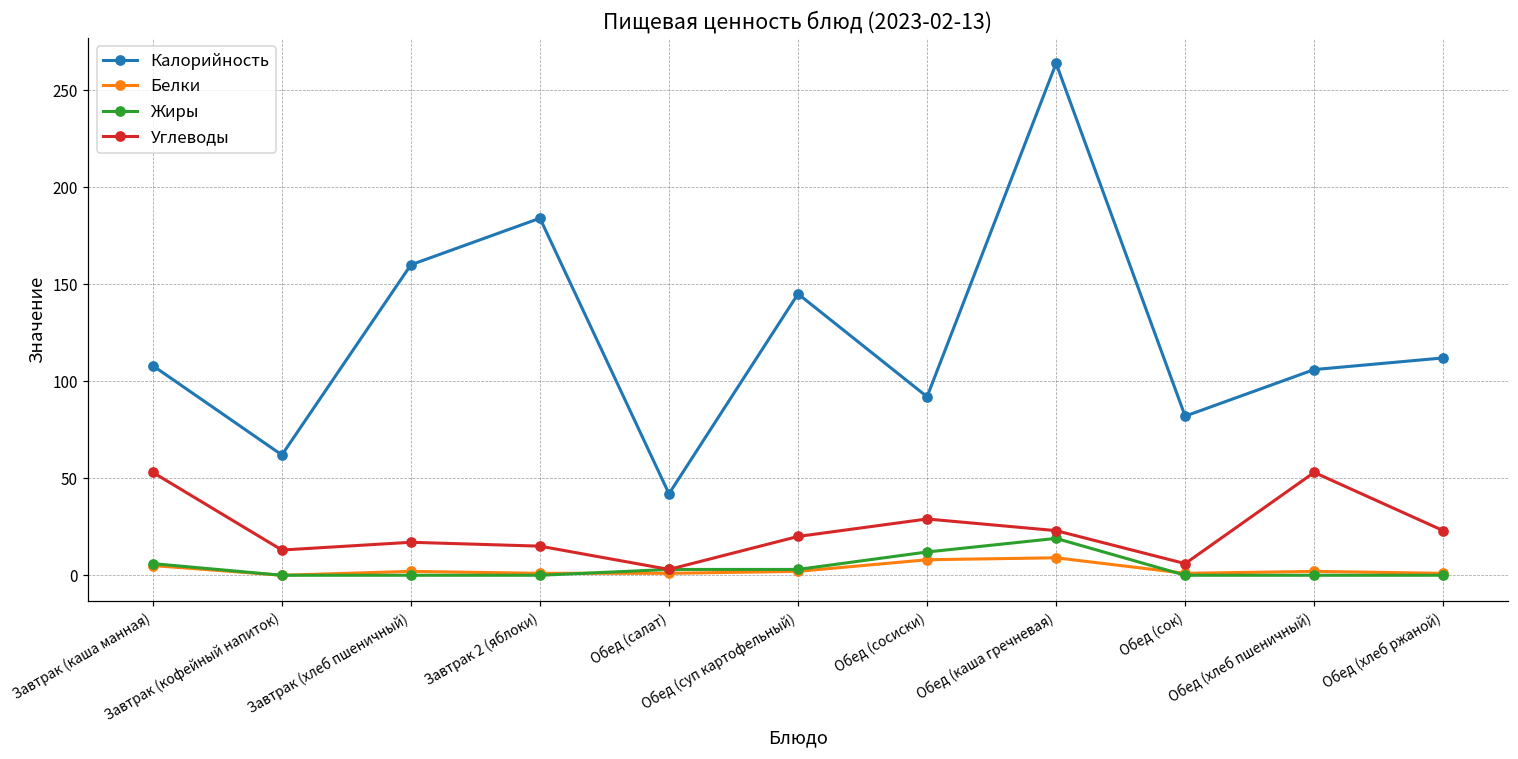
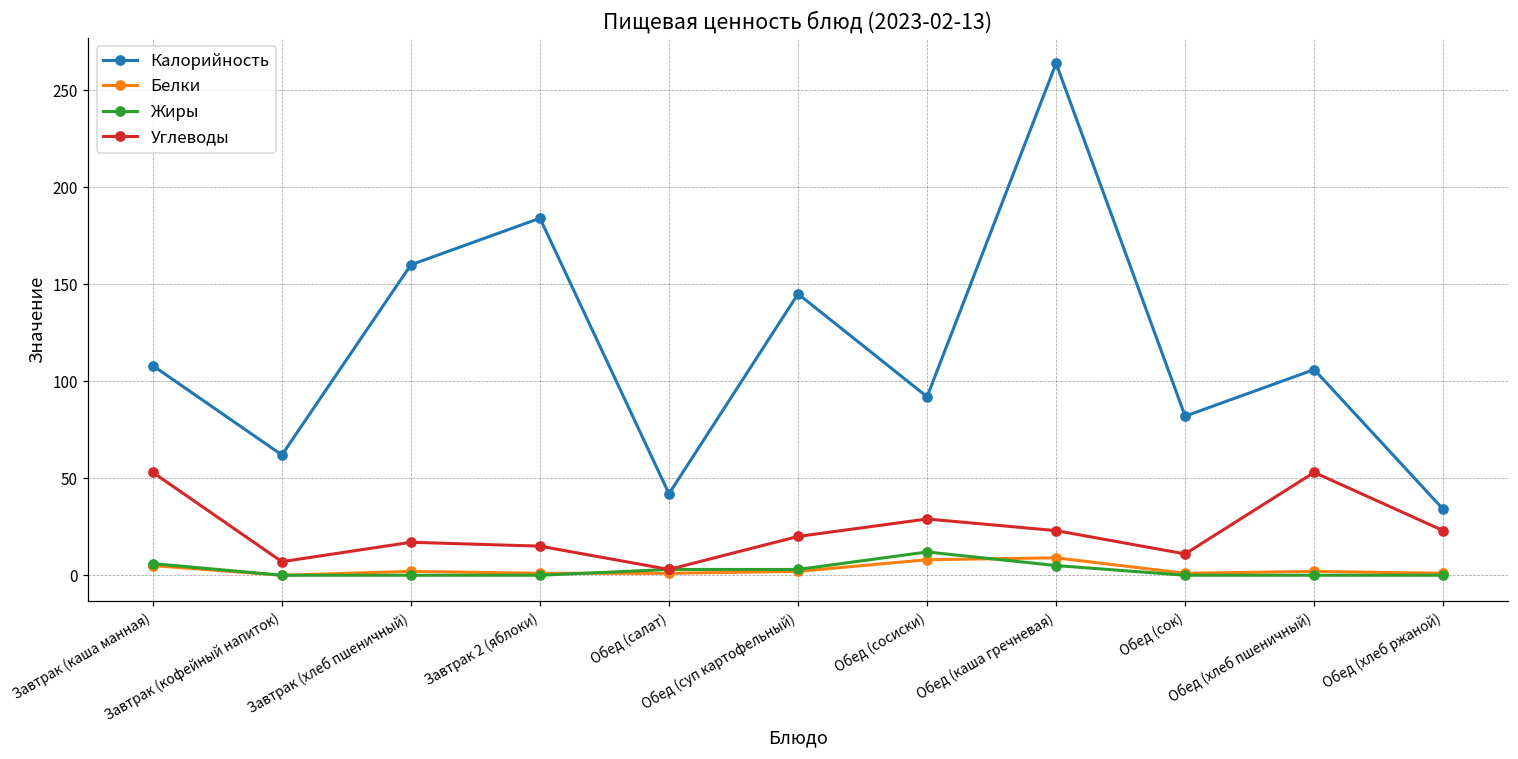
Углеводы, Завтрак (кофейный напиток): 13 -> 7
Жиры, Обед (каша гречневая): 19 -> 5
Углеводы, Обед (сок): 6 -> 11
Калорийность, Обед (хлеб ржаной): 112 -> 34
